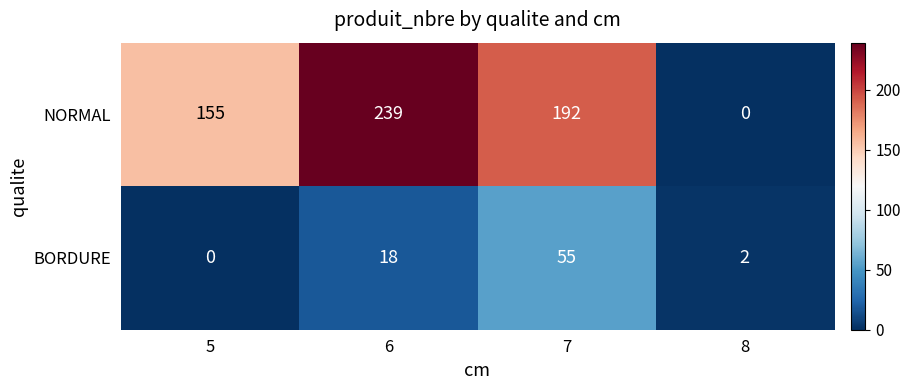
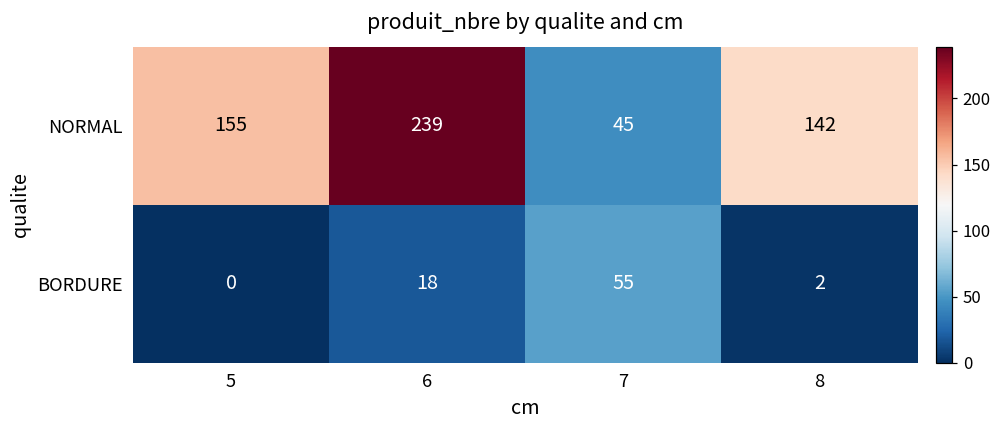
NORMAL, 7: 192 -> 45
NORMAL, 8: 0 -> 142
